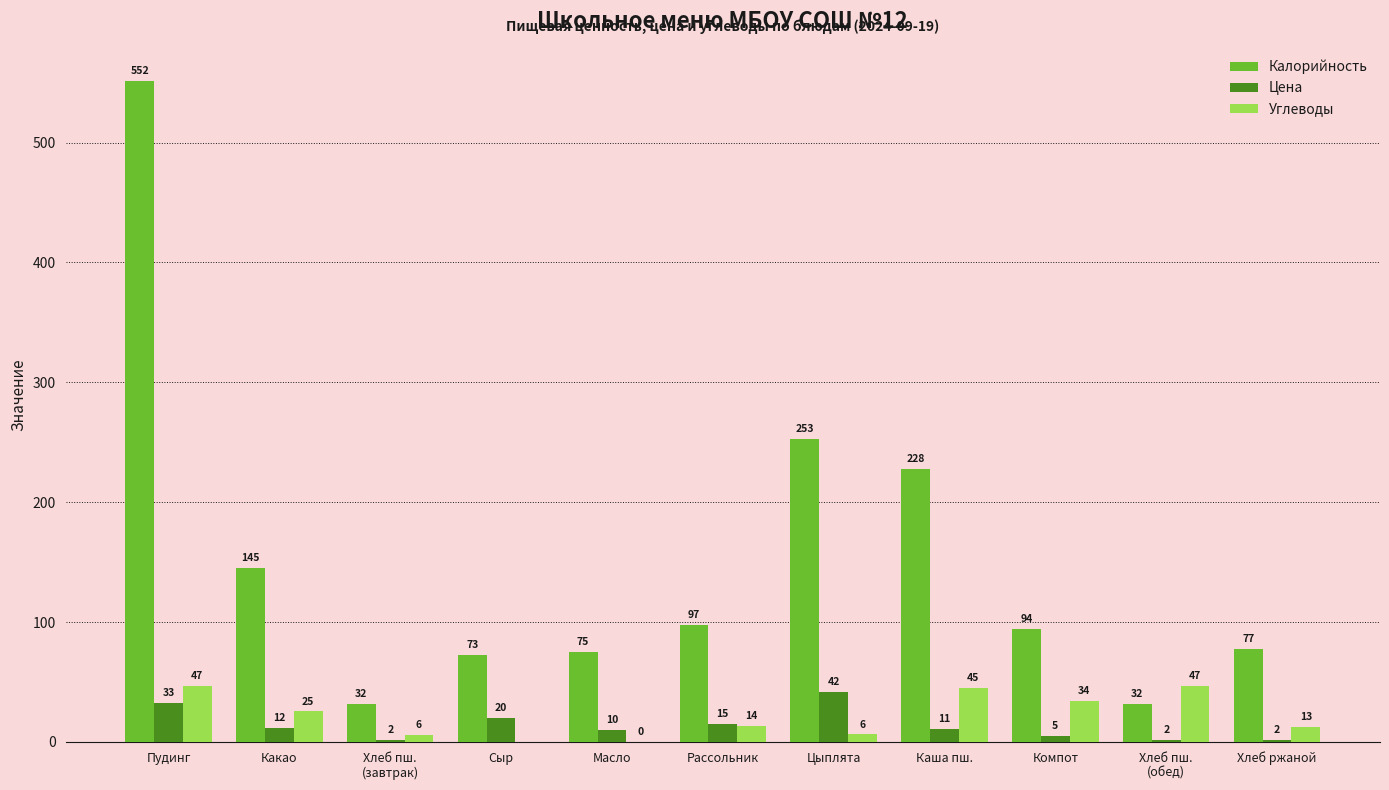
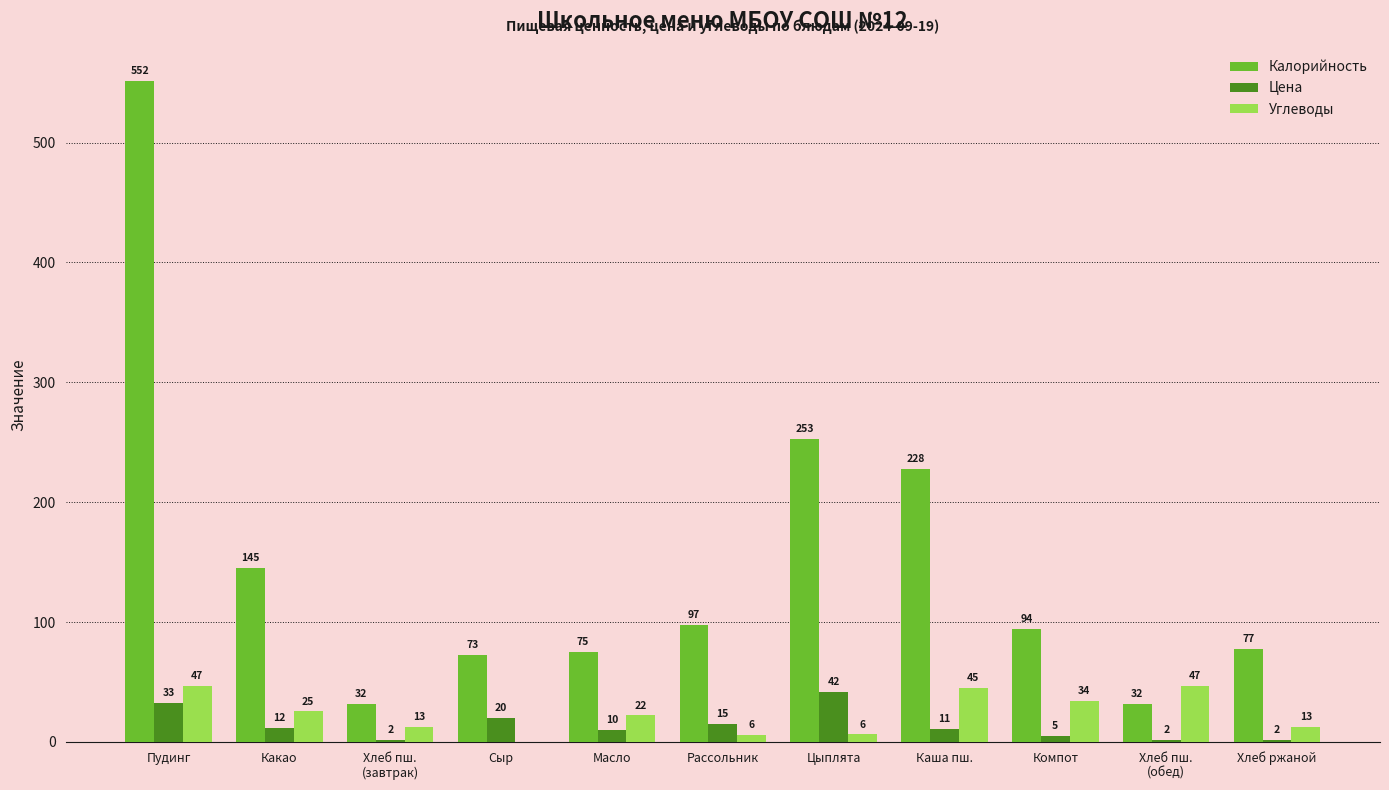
Углеводы, Хлеб пш. (завтрак): 6 -> 13
Углеводы, Масло: 0 -> 22
Углеводы, Рассольник: 14 -> 6
